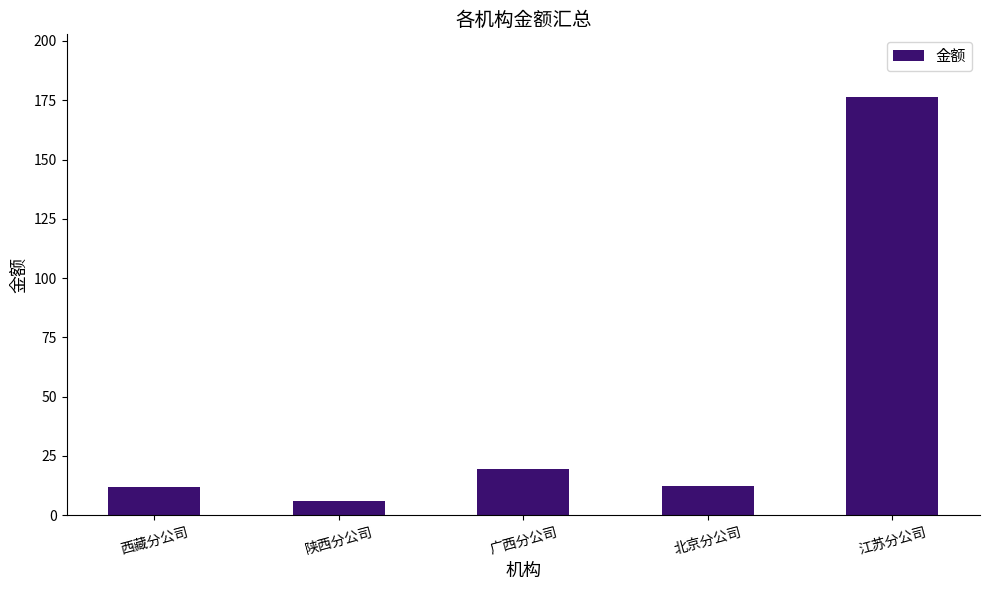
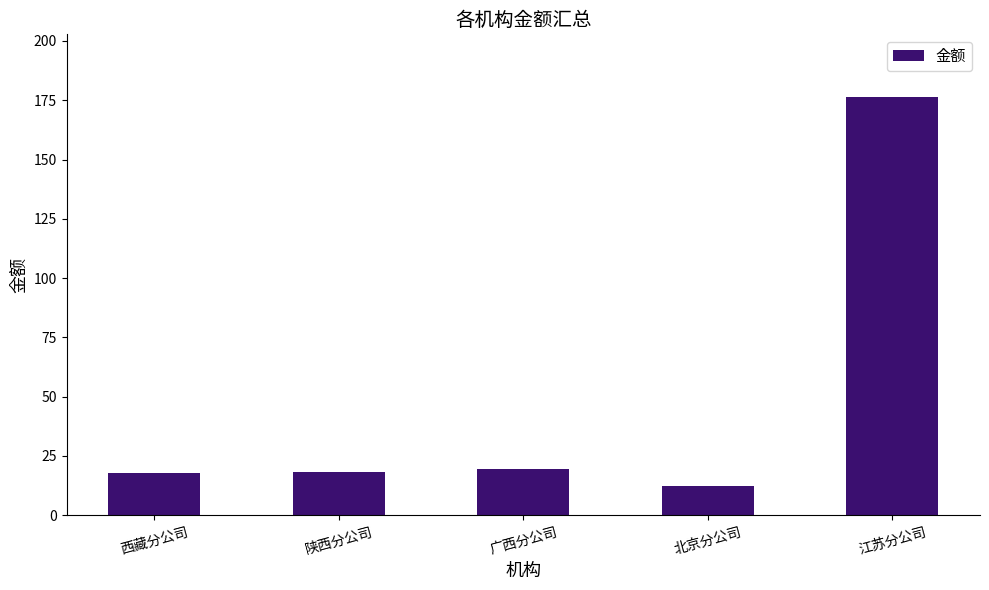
西藏分公司: 12 -> 18
陕西分公司: 6 -> 18
